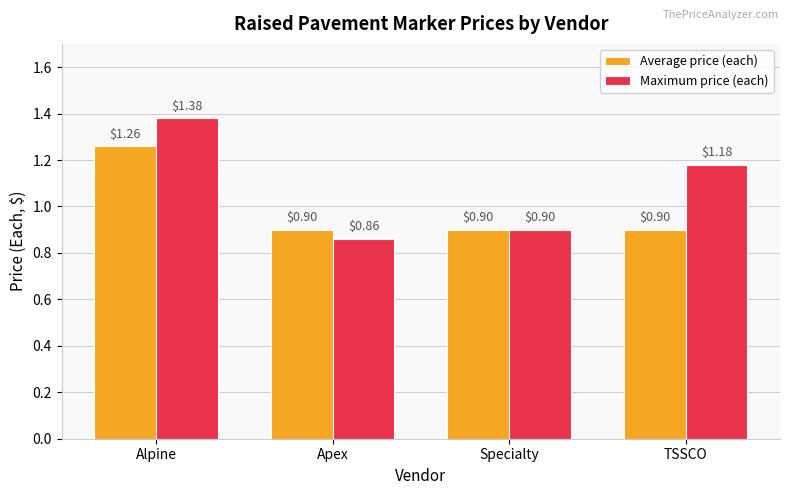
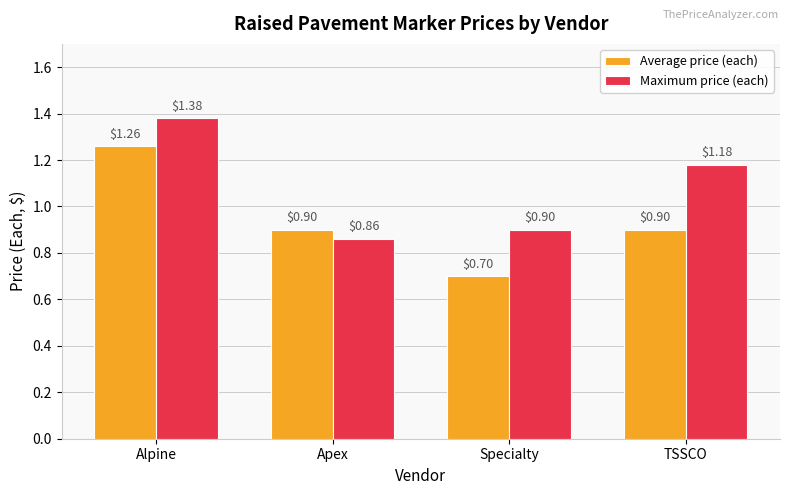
Average price (each), Specialty: $0.90 -> $0.70
